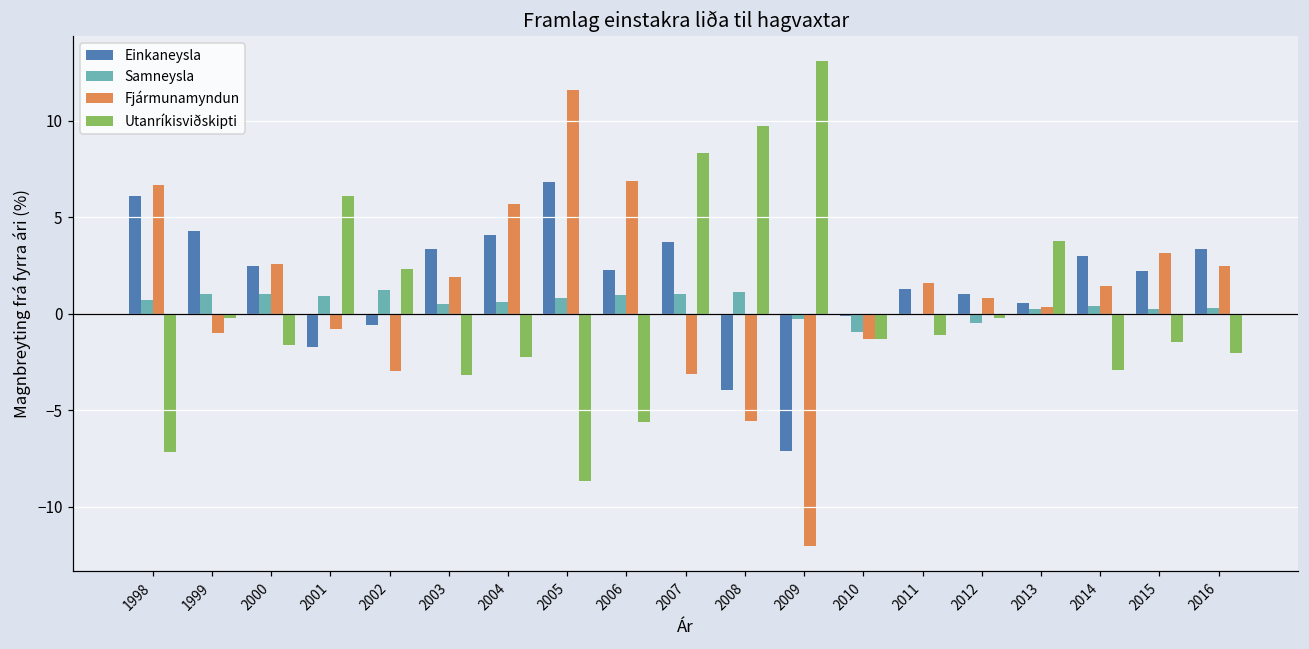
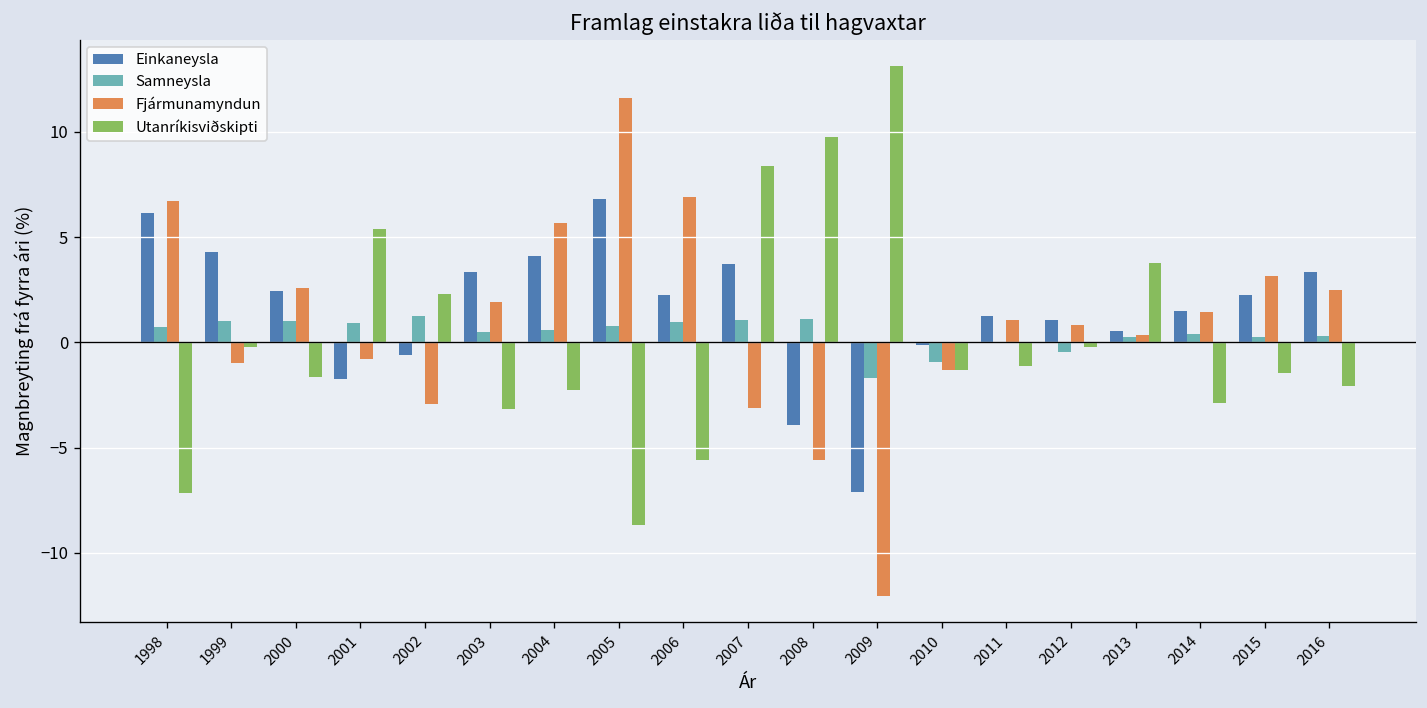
Utanríkisviðskipti, 2001: 6.1 -> 5.4
Samneysla, 2009: -0.3 -> -1.7
Fjármunamyndun, 2011: 1.6 -> 1.0
Einkaneysla, 2014: 3.0 -> 1.5
